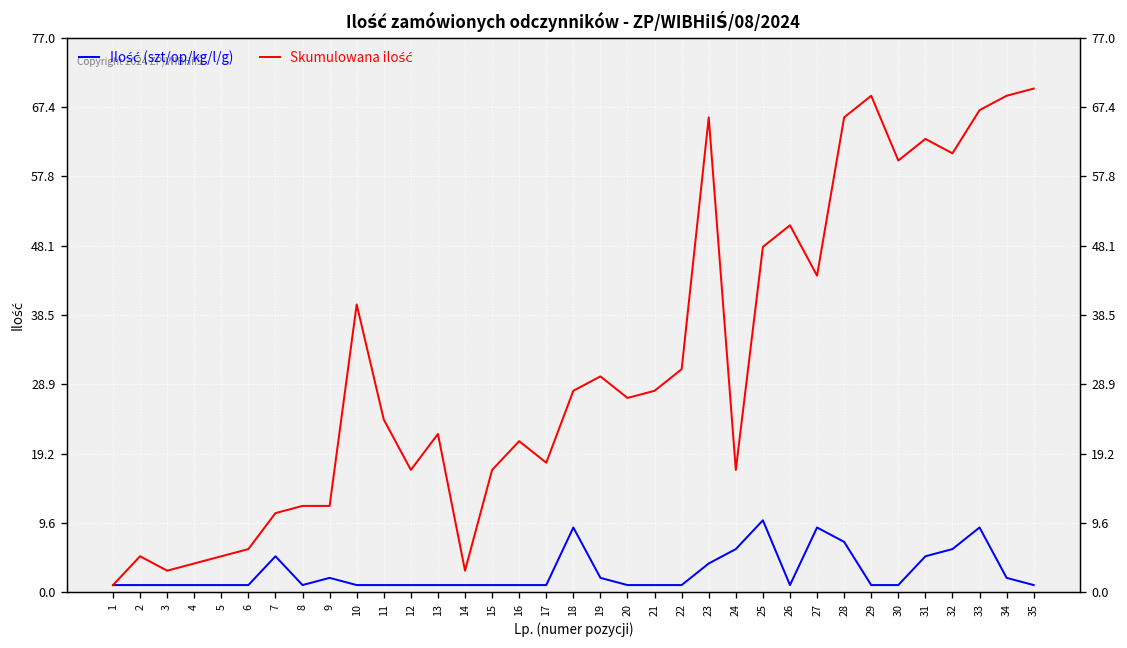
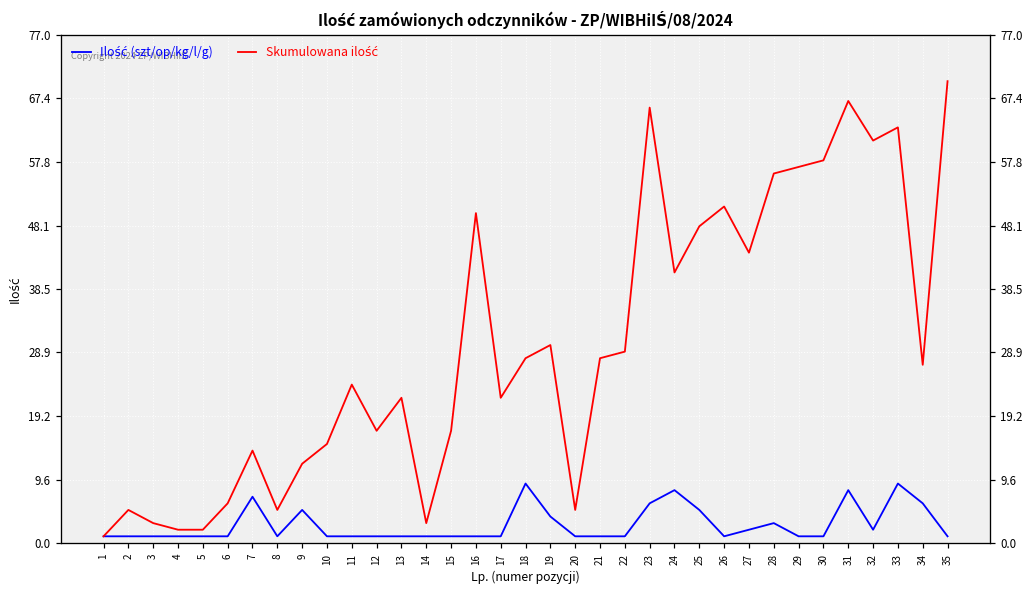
Skumulowana ilość, 4: 4 -> 2
Skumulowana ilość, 5: 5 -> 2
Ilość (szt/op/kg/l/g), 7: 5 -> 7
Skumulowana ilość, 7: 11 -> 14
Skumulowana ilość, 8: 12 -> 5
Ilość (szt/op/kg/l/g), 9: 2 -> 5
Skumulowana ilość, 10: 40 -> 15
Skumulowana ilość, 16: 21 -> 50
Skumulowana ilość, 17: 18 -> 22
Ilość (szt/op/kg/l/g), 19: 2 -> 4
Skumulowana ilość, 20: 27 -> 5
Skumulowana ilość, 22: 31 -> 29
Ilość (szt/op/kg/l/g), 23: 4 -> 6
Ilość (szt/op/kg/l/g), 24: 6 -> 8
Skumulowana ilość, 24: 17 -> 41
Ilość (szt/op/kg/l/g), 25: 10 -> 5
Ilość (szt/op/kg/l/g), 27: 9 -> 2
Ilość (szt/op/kg/l/g), 28: 7 -> 3
Skumulowana ilość, 28: 66 -> 56
Skumulowana ilość, 29: 69 -> 57
Skumulowana ilość, 30: 60 -> 58
Ilość (szt/op/kg/l/g), 31: 5 -> 8
Skumulowana ilość, 31: 63 -> 67
Ilość (szt/op/kg/l/g), 32: 6 -> 2
Skumulowana ilość, 33: 67 -> 63
Ilość (szt/op/kg/l/g), 34: 2 -> 6
Skumulowana ilość, 34: 69 -> 27
